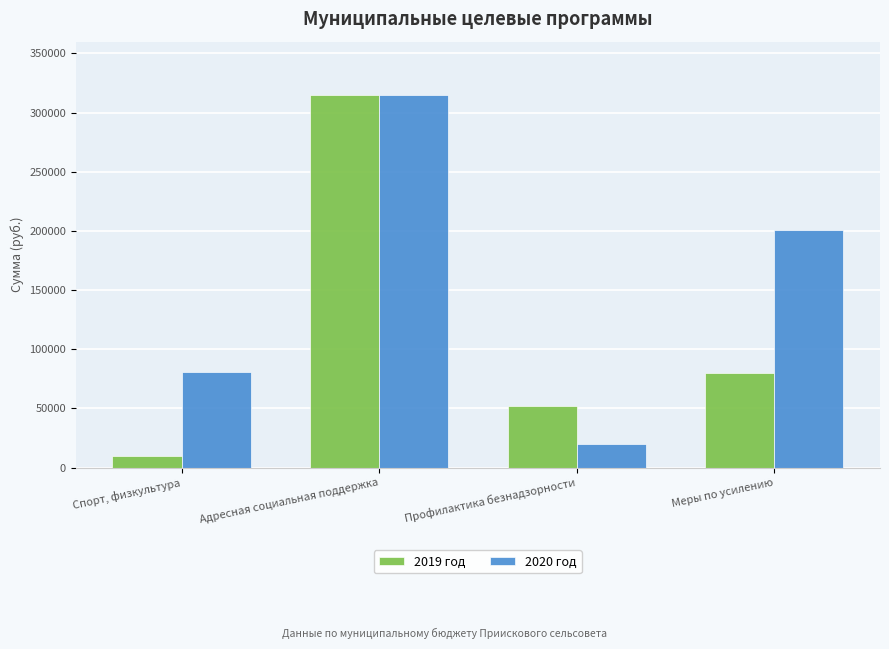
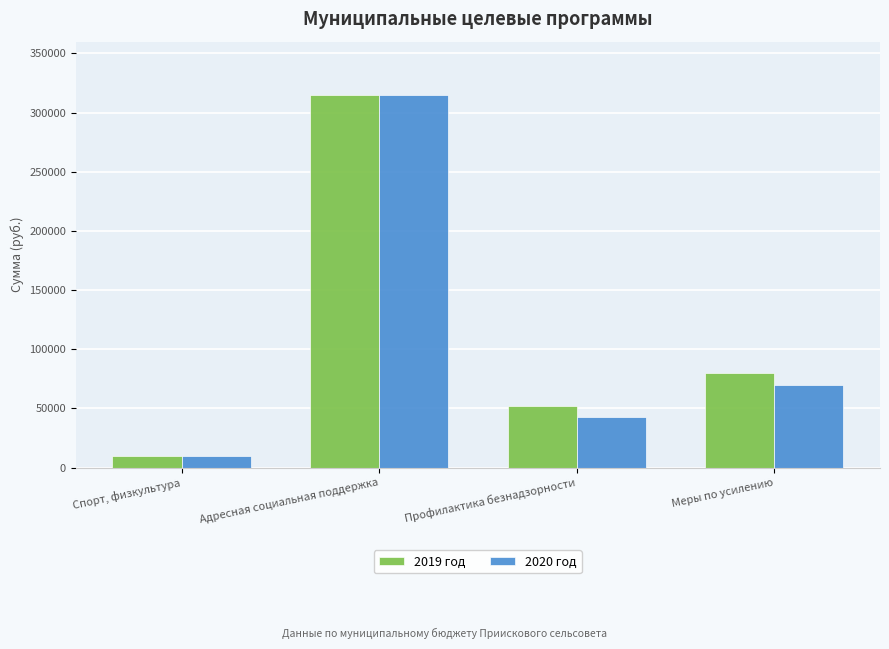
2020 год, Спорт, физкультура: 81000 -> 10000
2020 год, Профилактика безнадзорности: 20000 -> 42000
2020 год, Меры по усилению: 201000 -> 70000
